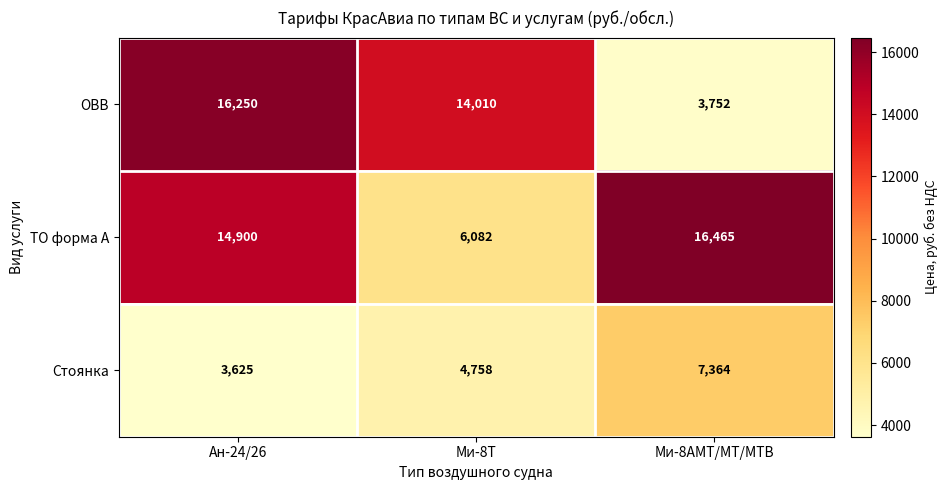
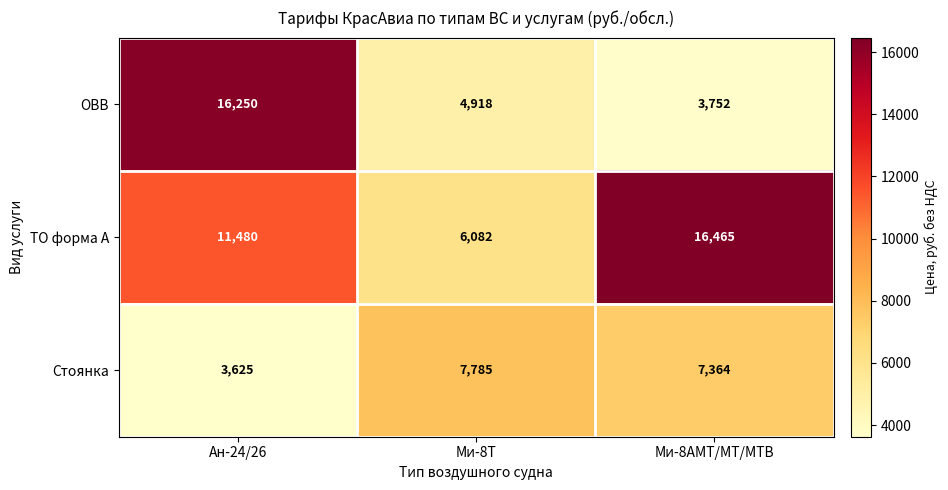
ОВВ, Ми-8Т: 14,010 -> 4,918
ТО форма А, Ан-24/26: 14,900 -> 11,480
Стоянка, Ми-8Т: 4,758 -> 7,785
